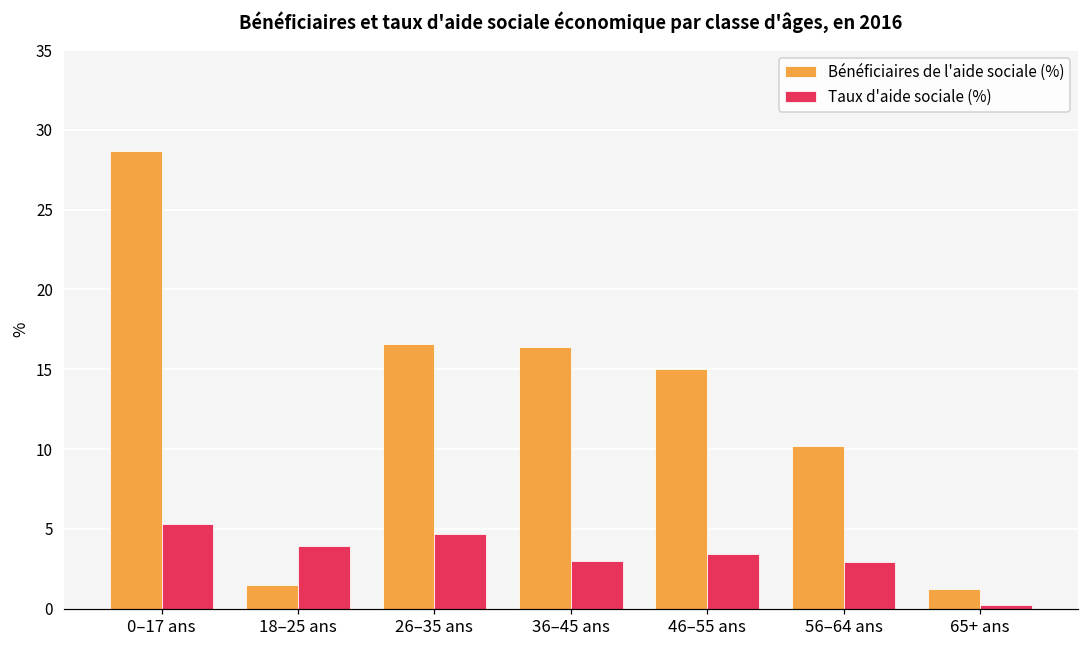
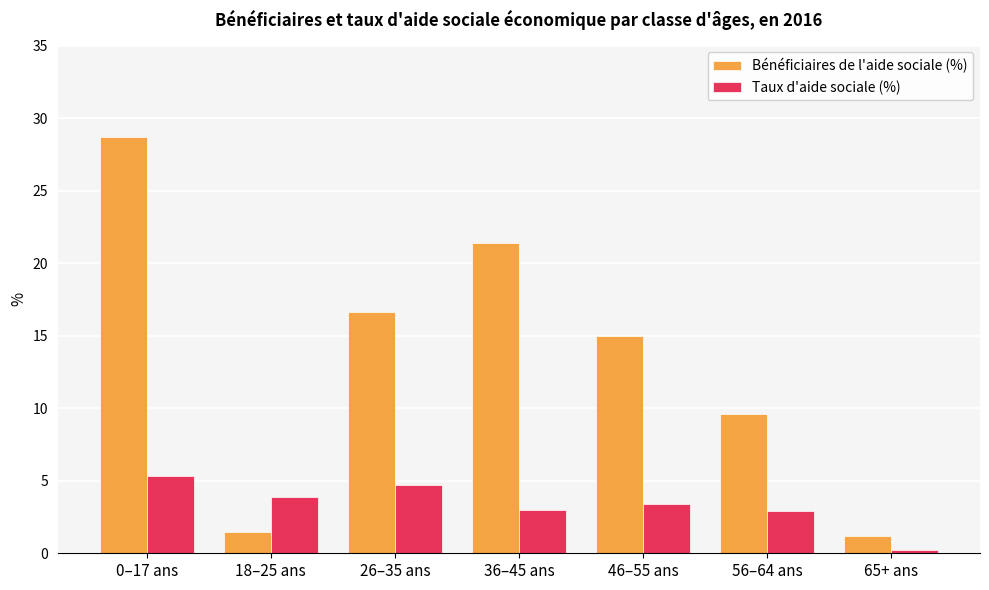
Bénéficiaires de l'aide sociale (%), 36–45 ans: 16.4 -> 21.4
Bénéficiaires de l'aide sociale (%), 56–64 ans: 10.2 -> 9.6
